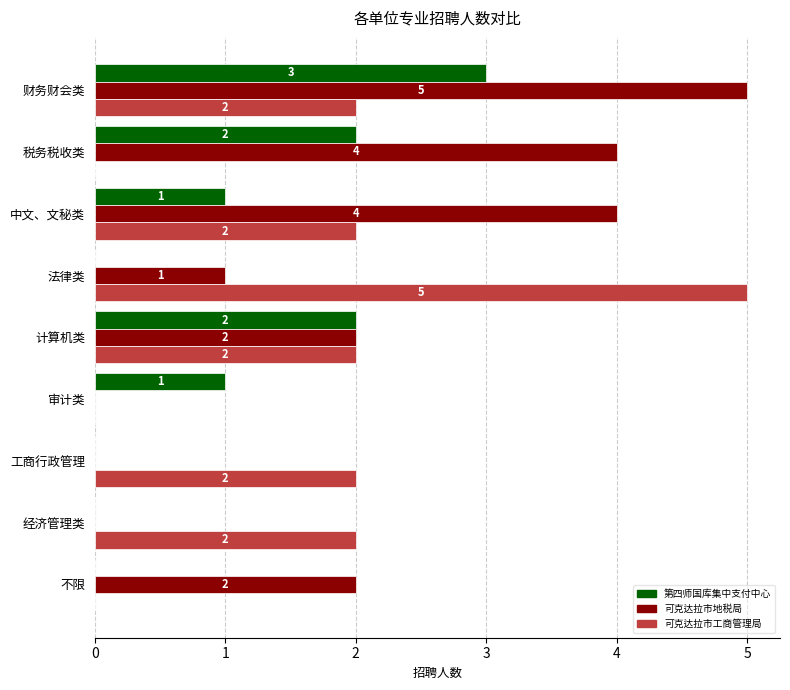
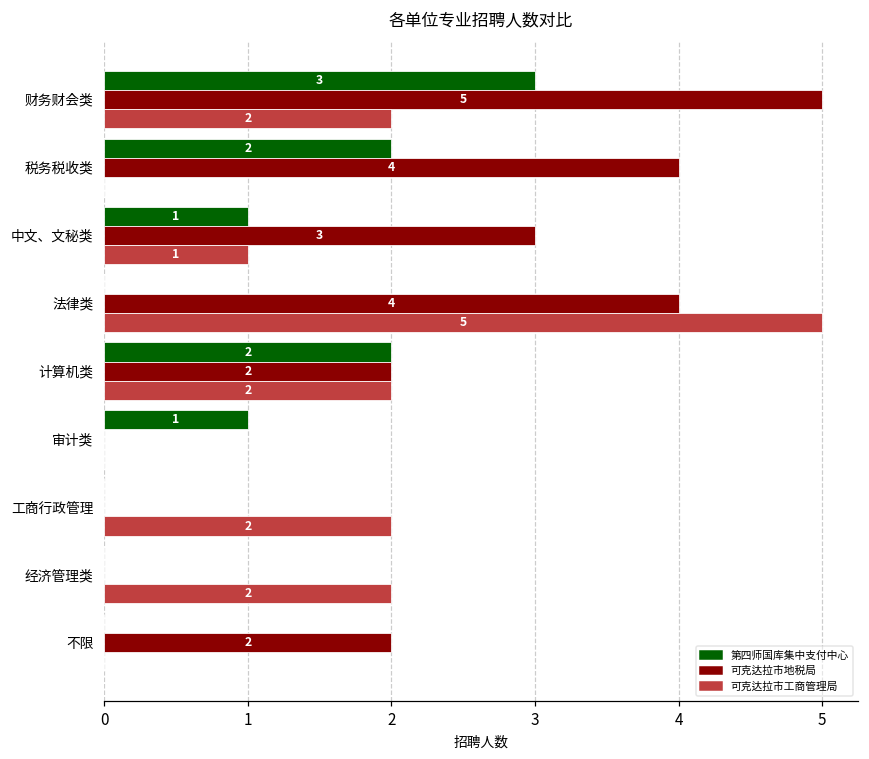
可克达拉市地税局, 中文、文秘类: 4 -> 3
可克达拉市工商管理局, 中文、文秘类: 2 -> 1
可克达拉市地税局, 法律类: 1 -> 4
